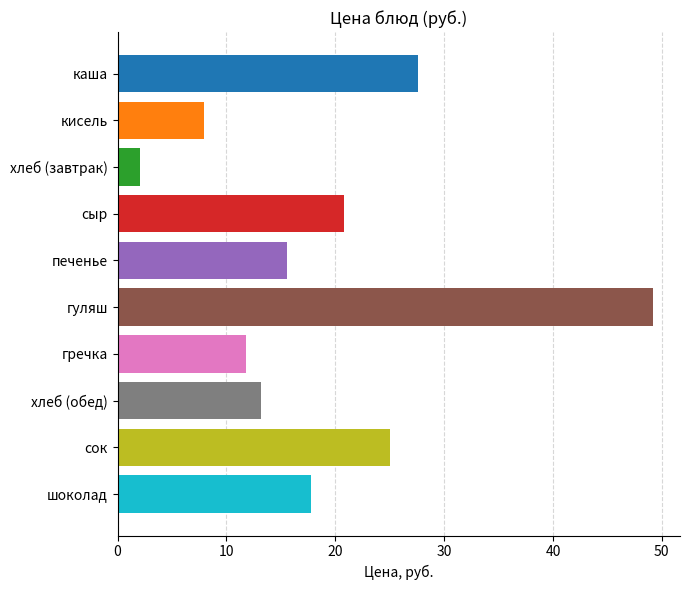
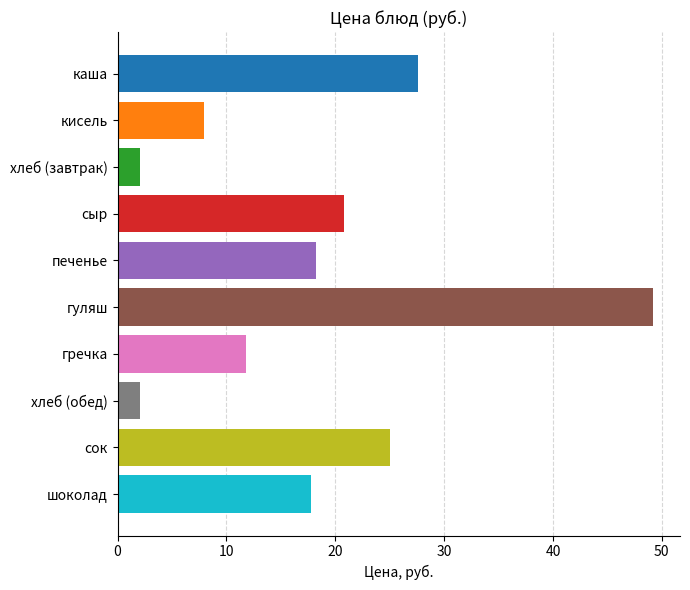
печенье: 15.6 -> 18.2
хлеб (обед): 13.2 -> 2.1
